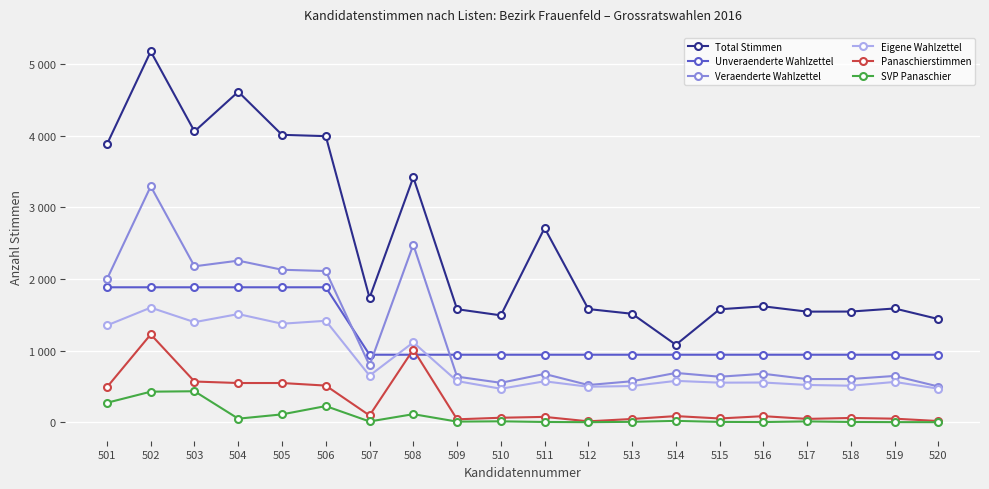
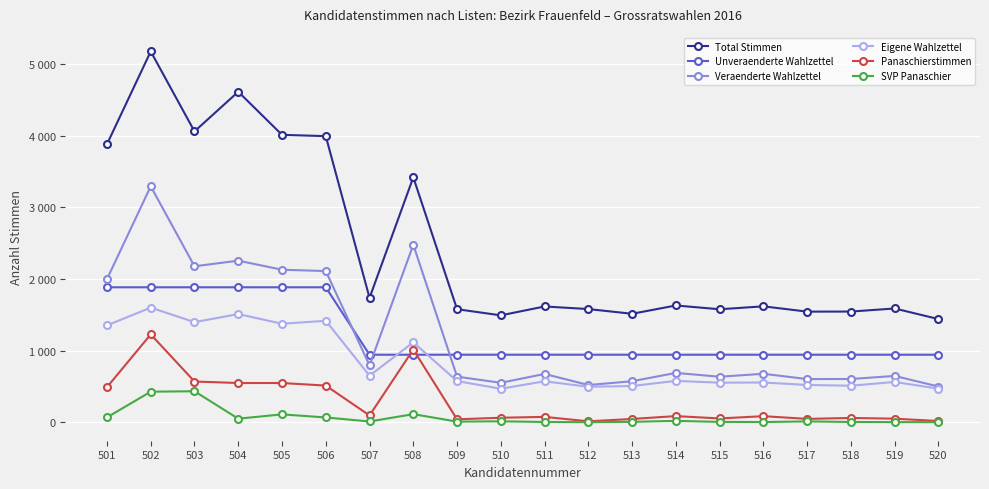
SVP Panaschier, 501: 300 -> 100
SVP Panaschier, 506: 200 -> 100
Total Stimmen, 511: 2700 -> 1600
Total Stimmen, 514: 1100 -> 1600
